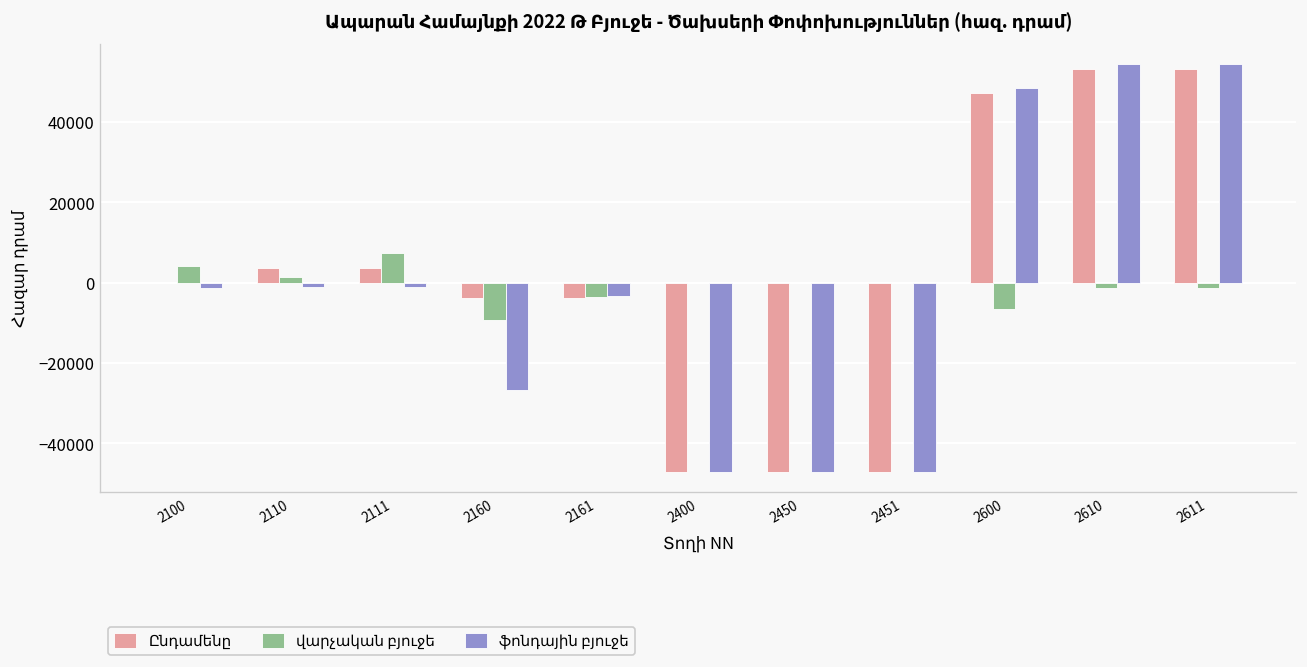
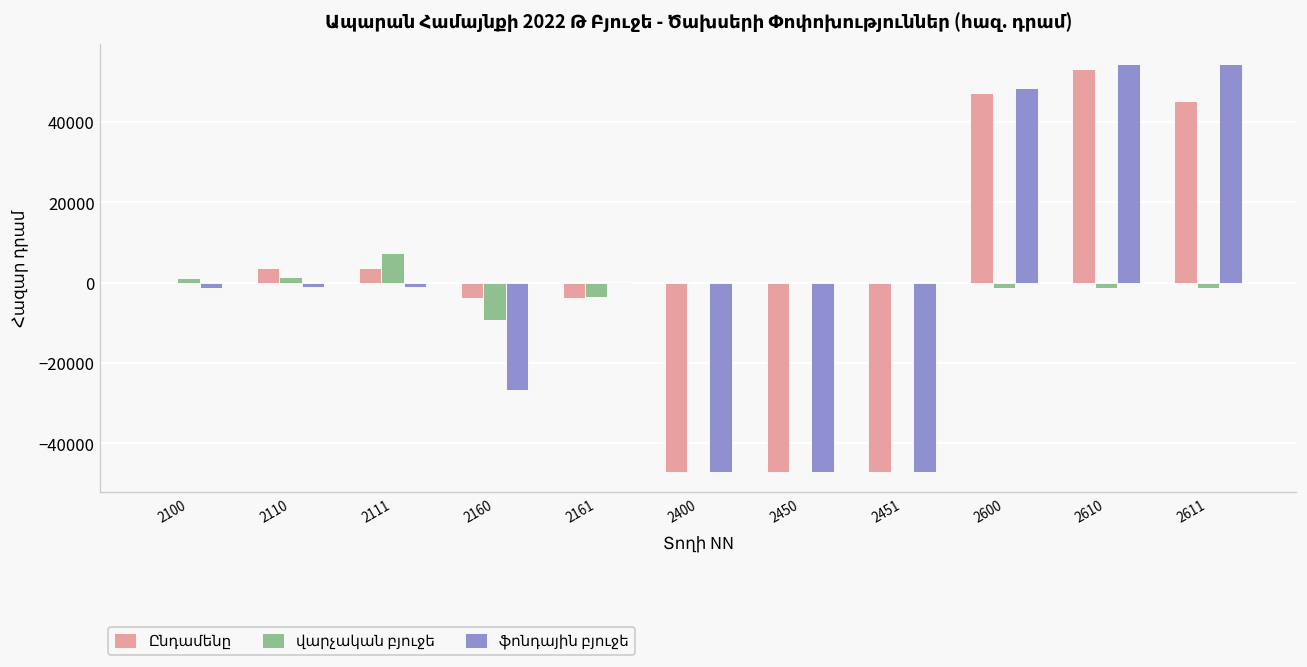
վարչական բյուջե, 2100: 4000 -> 1000
ֆոնդային բյուջե, 2161: -3000 -> 0
վարչական բյուջե, 2600: -6000 -> -1000
Ընդամենը, 2611: 53000 -> 45000
